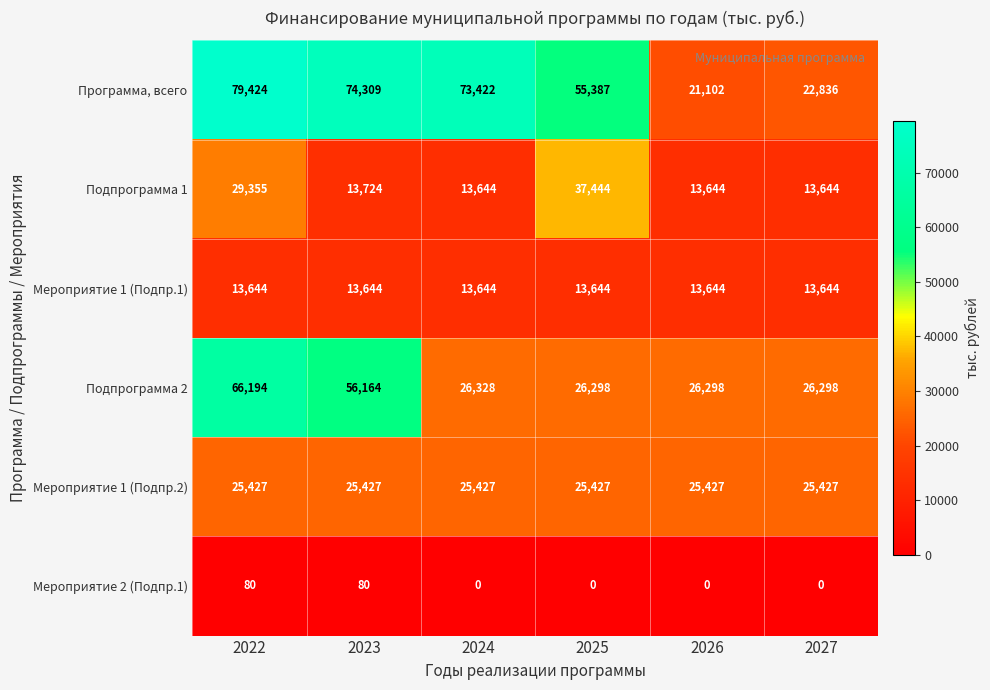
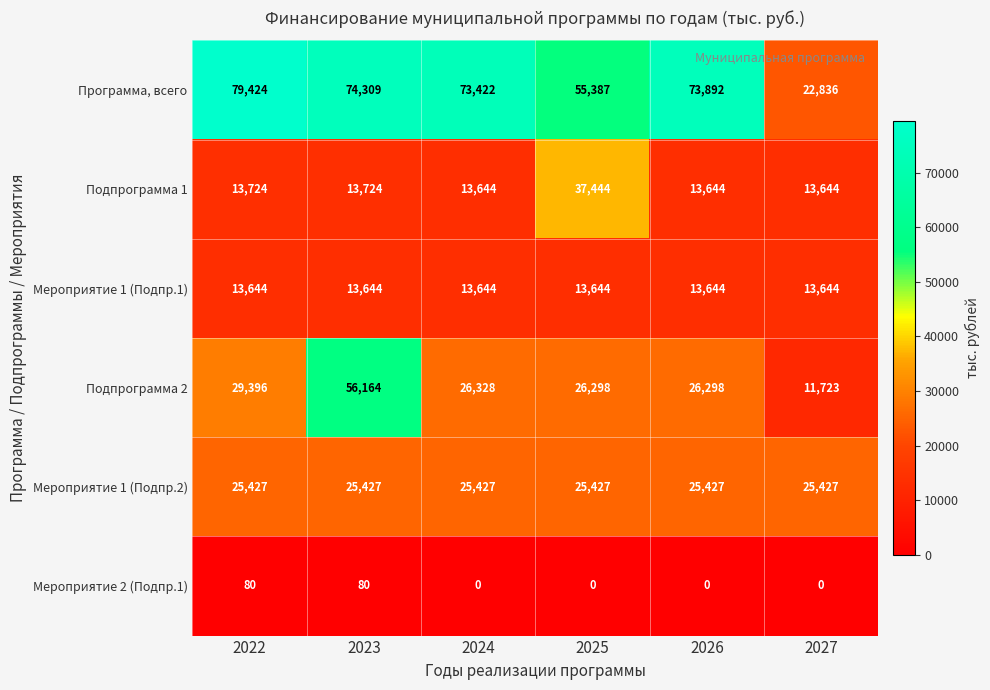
Программа, всего, 2026: 21,102 -> 73,892
Подпрограмма 1, 2022: 29,355 -> 13,724
Подпрограмма 2, 2022: 66,194 -> 29,396
Подпрограмма 2, 2027: 26,298 -> 11,723
